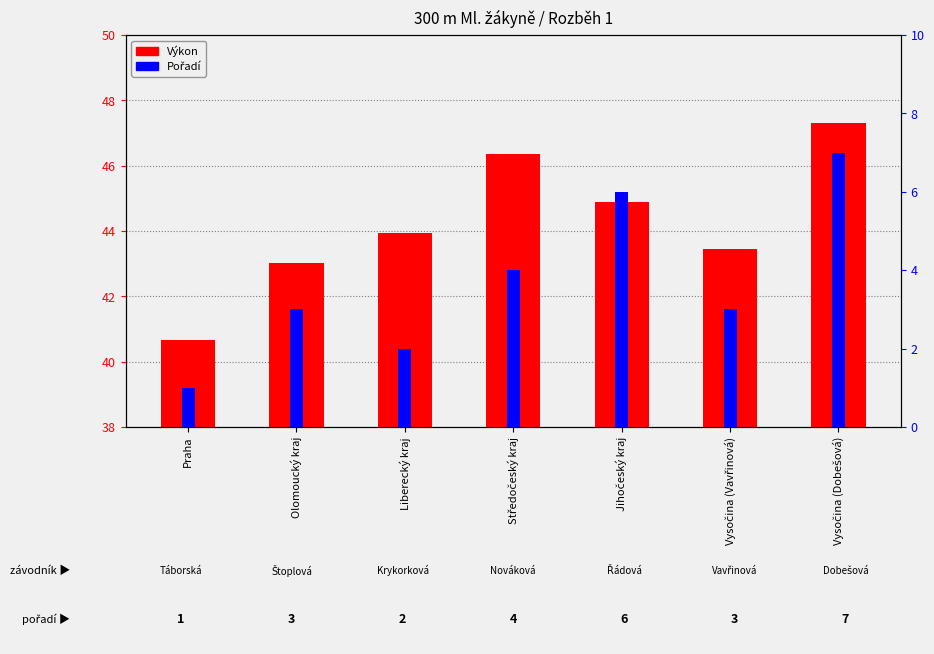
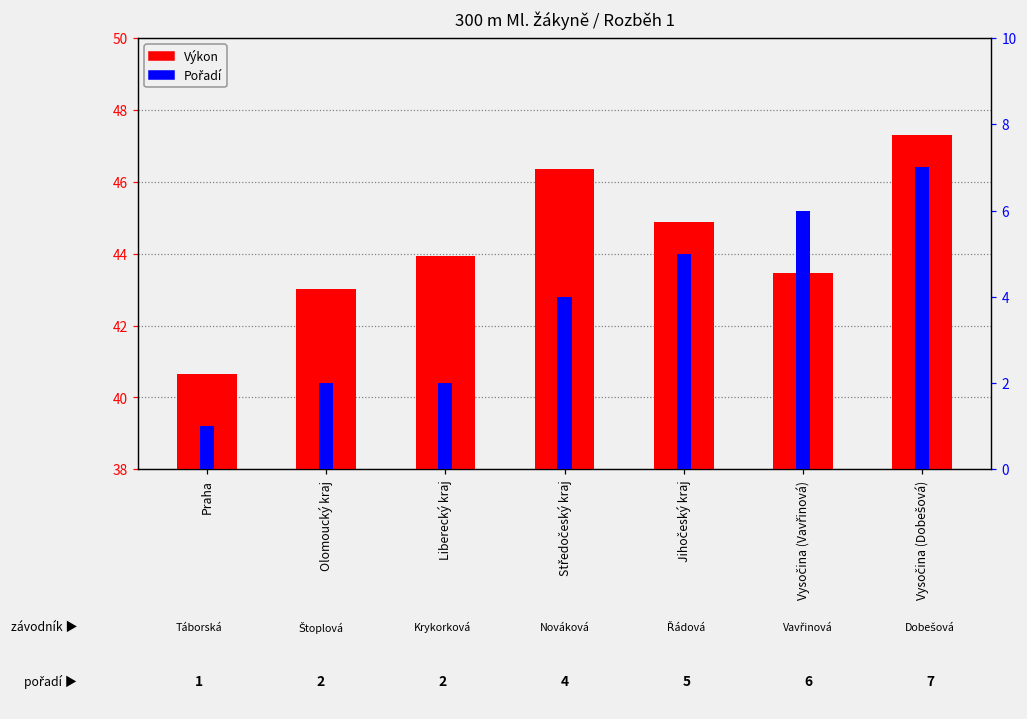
Pořadí, Olomoucký kraj: 3 -> 2
Pořadí, Jihočeský kraj: 6 -> 5
Pořadí, Vysočina (Vavřinová): 3 -> 6
